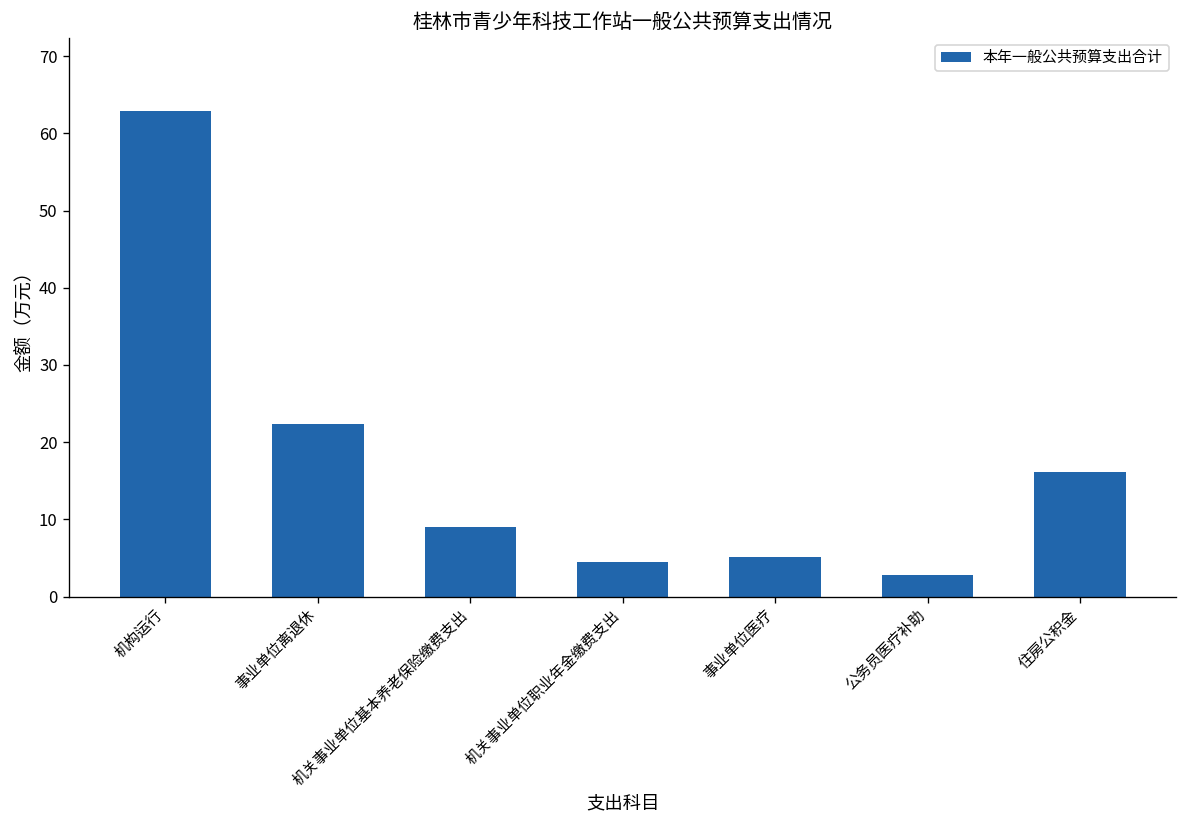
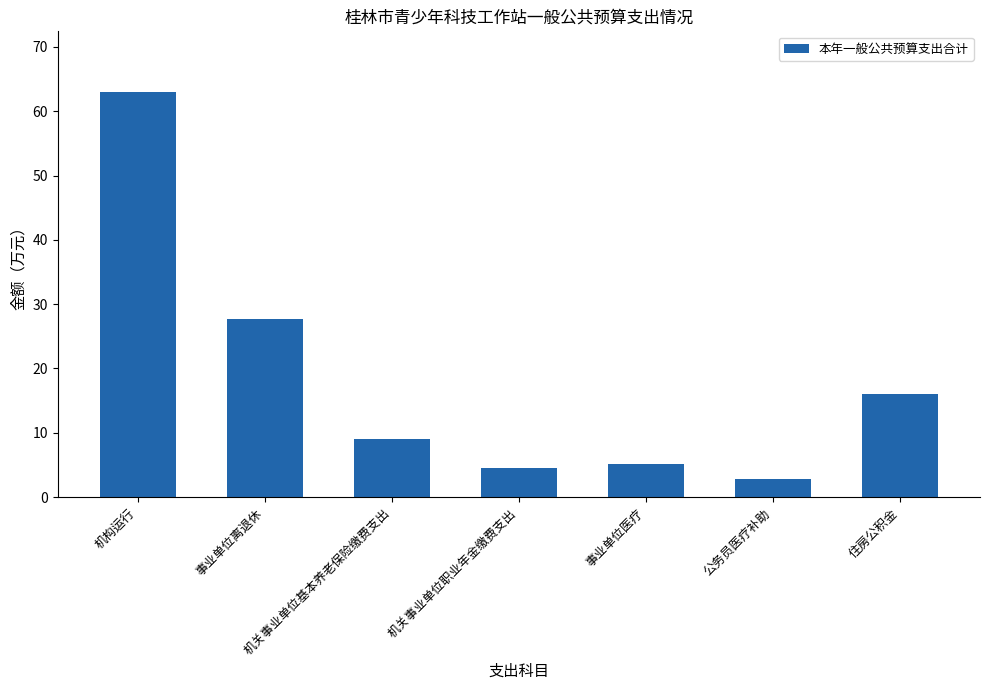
事业单位离退休: 22 -> 28
